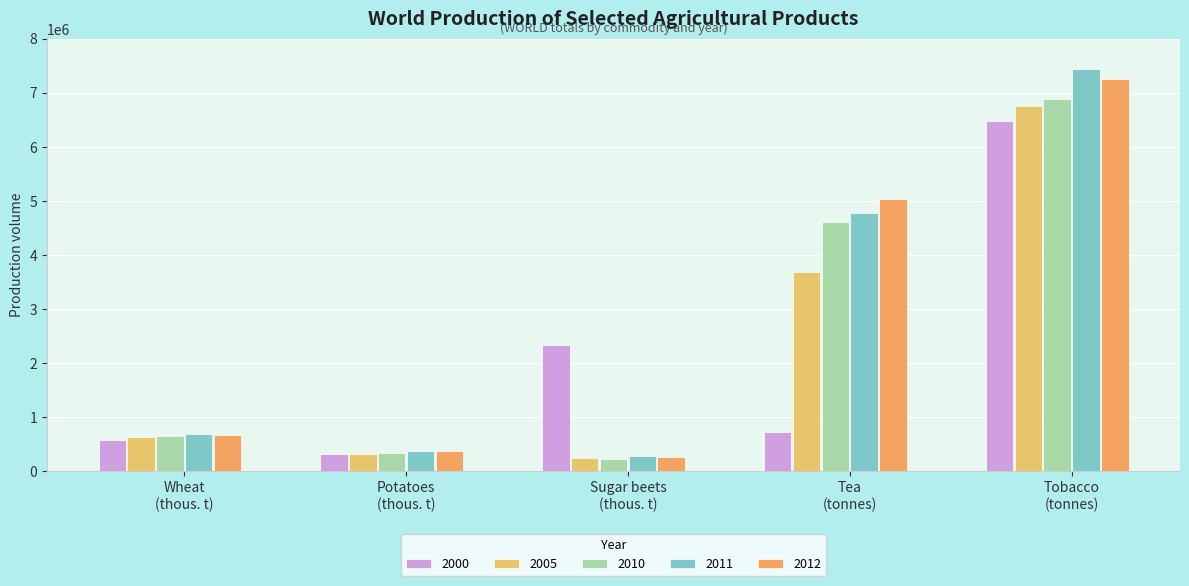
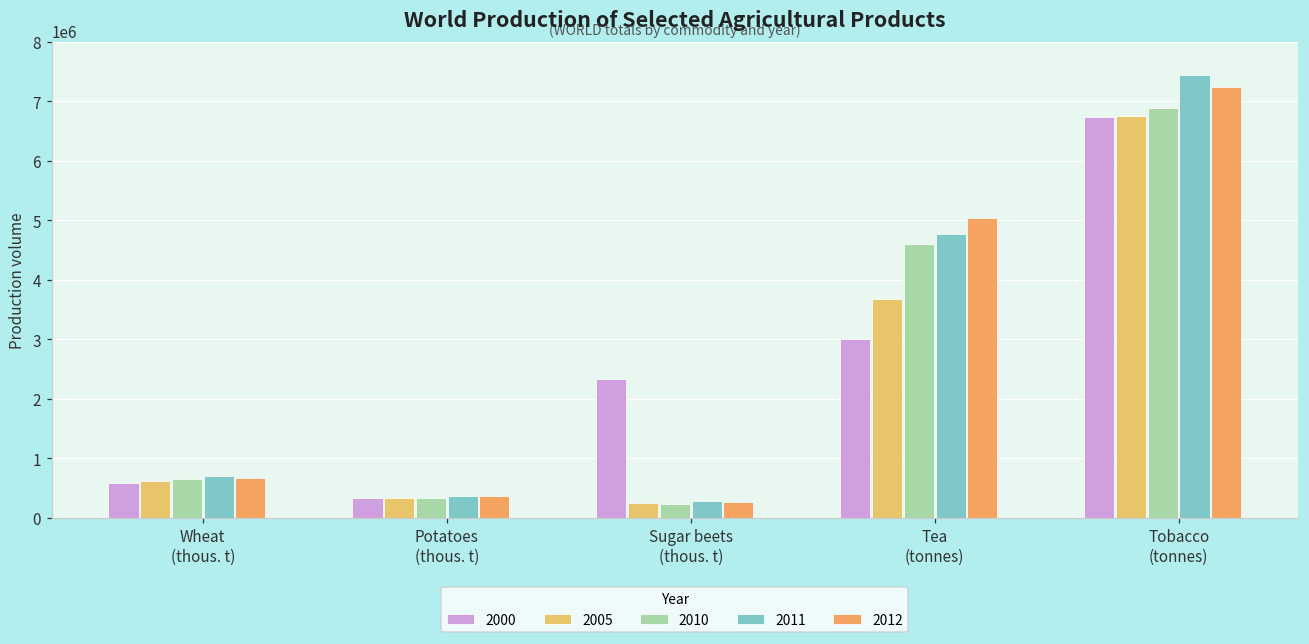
2000, Tea (tonnes): 700000 -> 3000000
2000, Tobacco (tonnes): 6500000 -> 6700000
